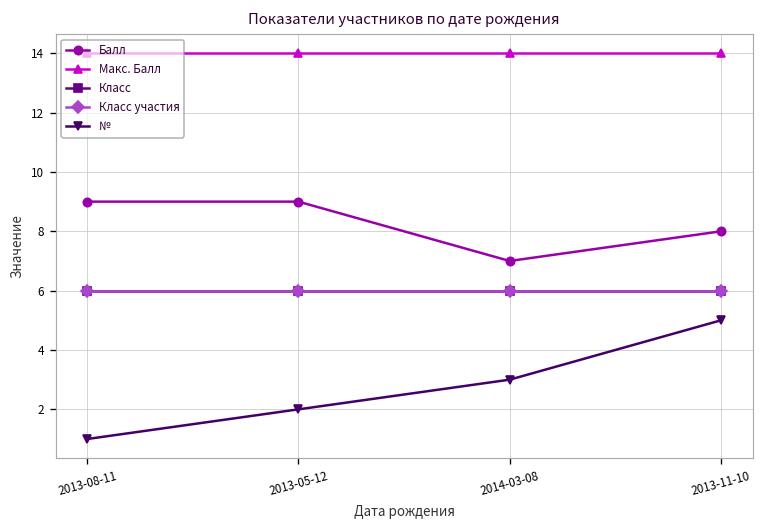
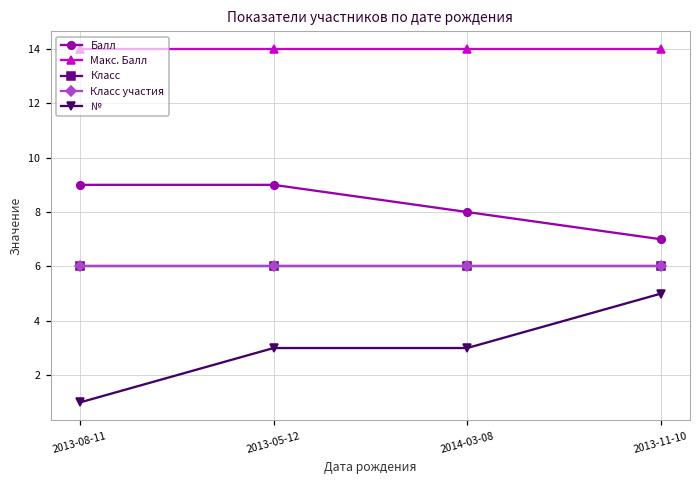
№, 2013-05-12: 2 -> 3
Балл, 2014-03-08: 7 -> 8
Балл, 2013-11-10: 8 -> 7
